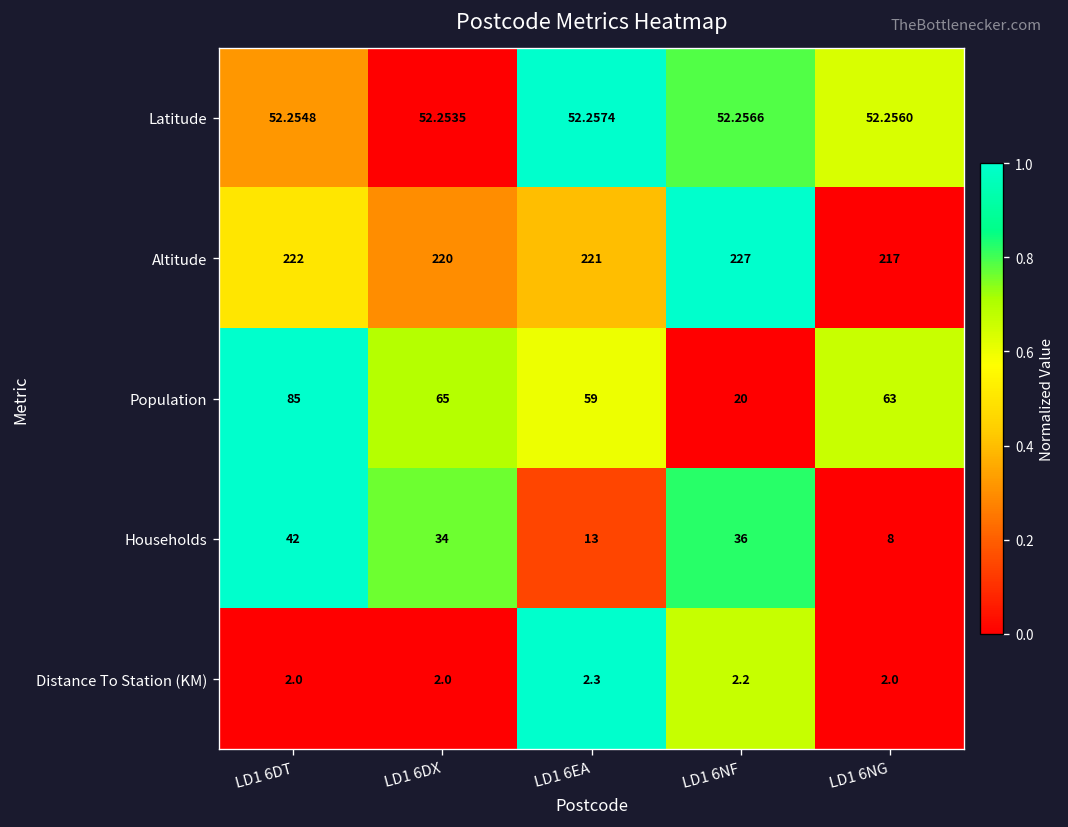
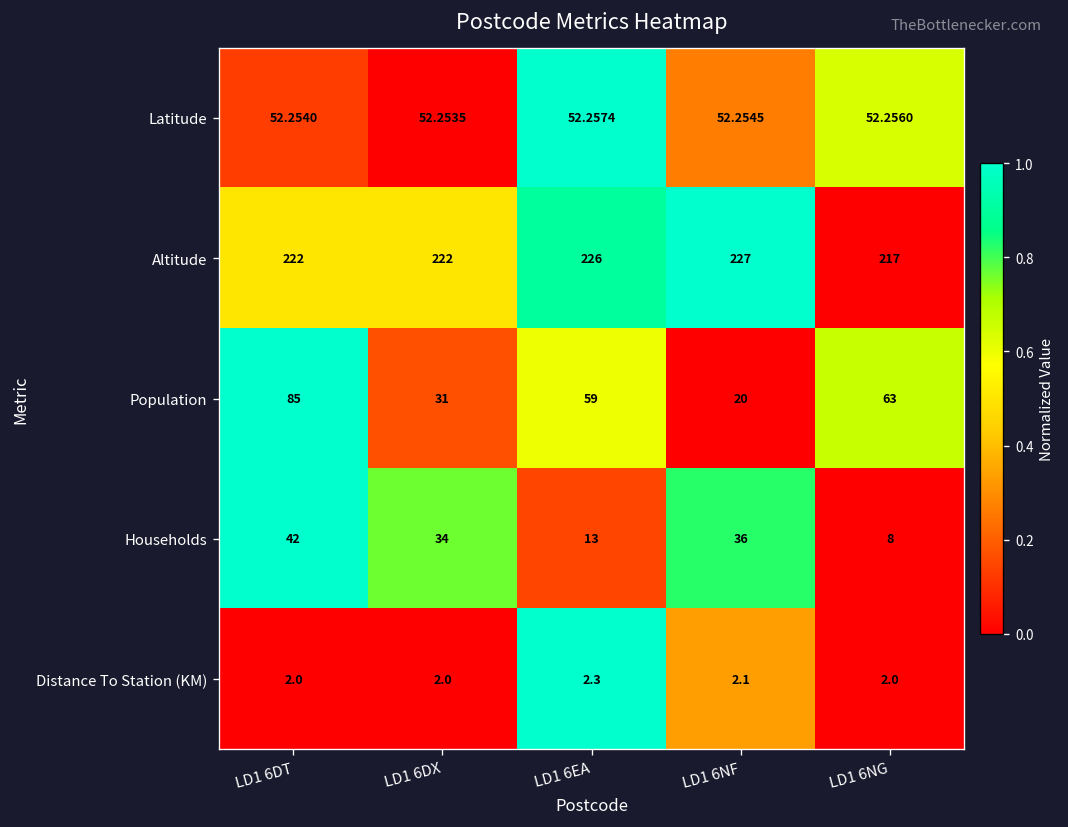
Latitude, LD1 6DT: 52.2548 -> 52.2540
Latitude, LD1 6NF: 52.2566 -> 52.2545
Altitude, LD1 6DX: 220 -> 222
Altitude, LD1 6EA: 221 -> 226
Population, LD1 6DX: 65 -> 31
Distance To Station (KM), LD1 6NF: 2.2 -> 2.1
